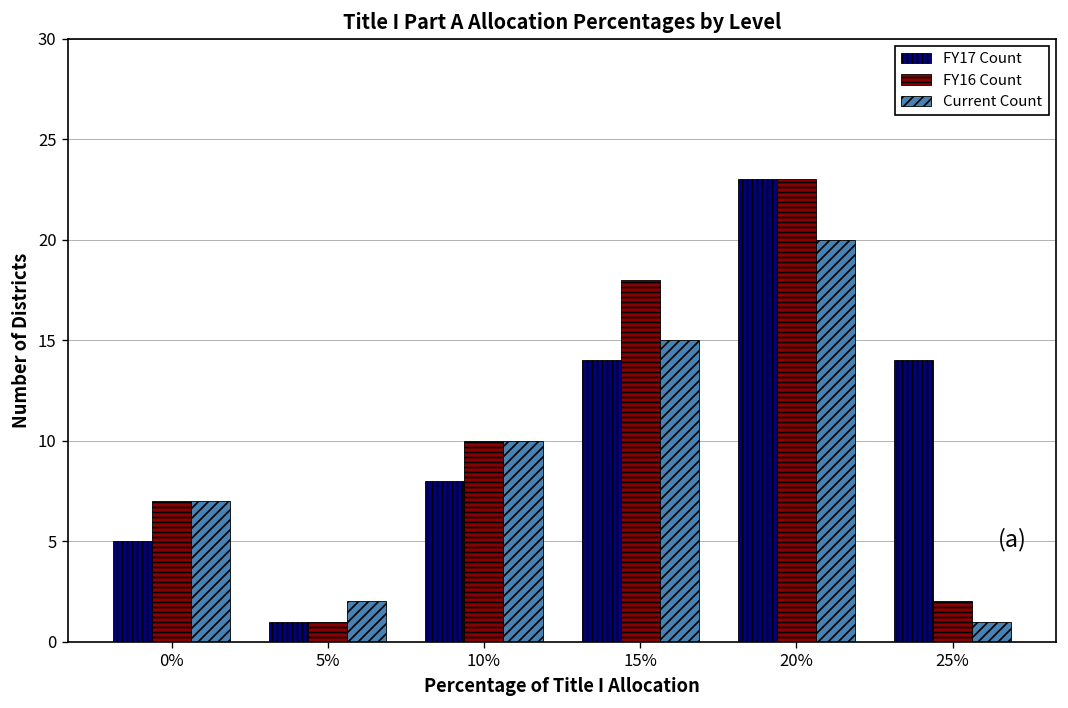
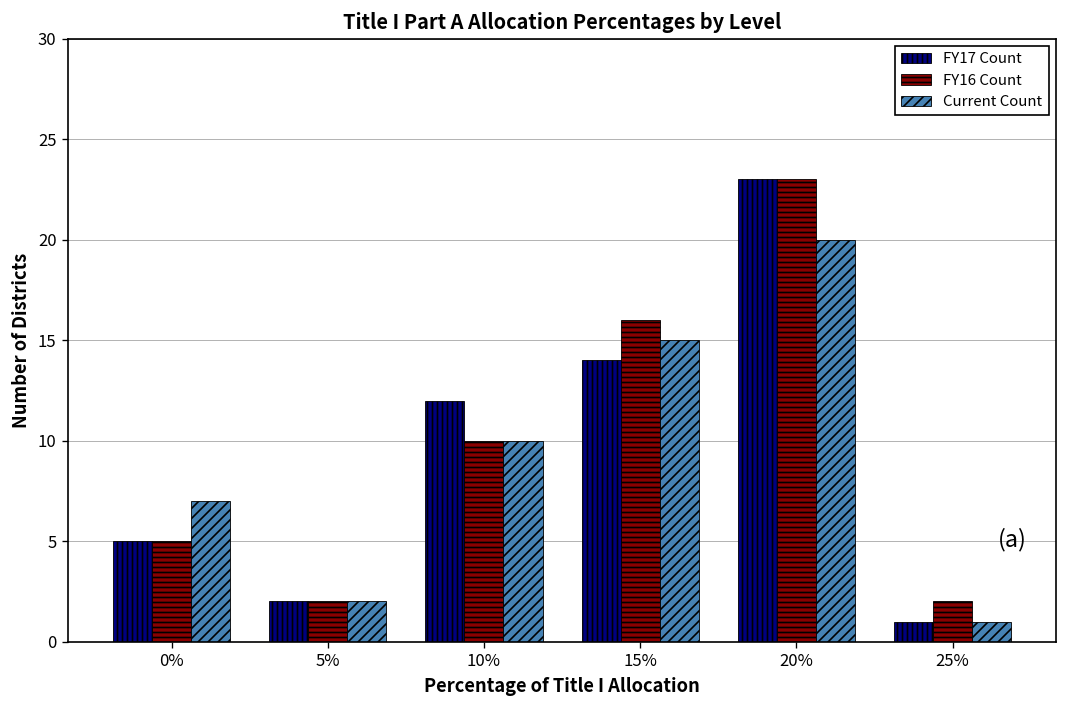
FY16 Count, 0%: 7 -> 5
FY17 Count, 5%: 1 -> 2
FY16 Count, 5%: 1 -> 2
FY17 Count, 10%: 8 -> 12
FY16 Count, 15%: 18 -> 16
FY17 Count, 25%: 14 -> 1
